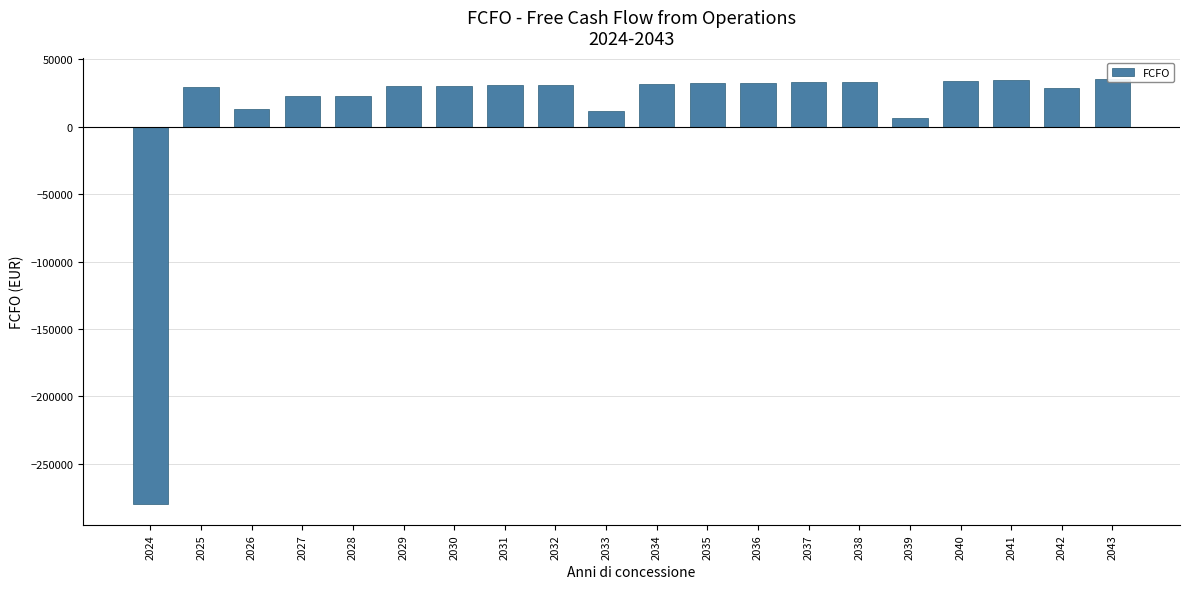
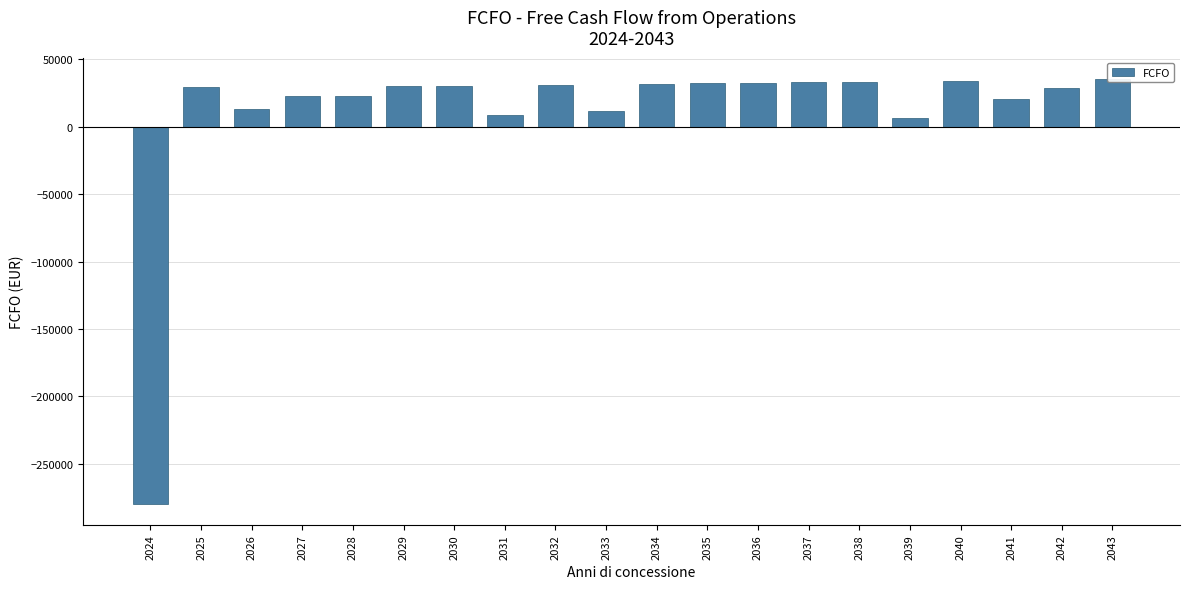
2031: 31000 -> 9000
2041: 35000 -> 21000
